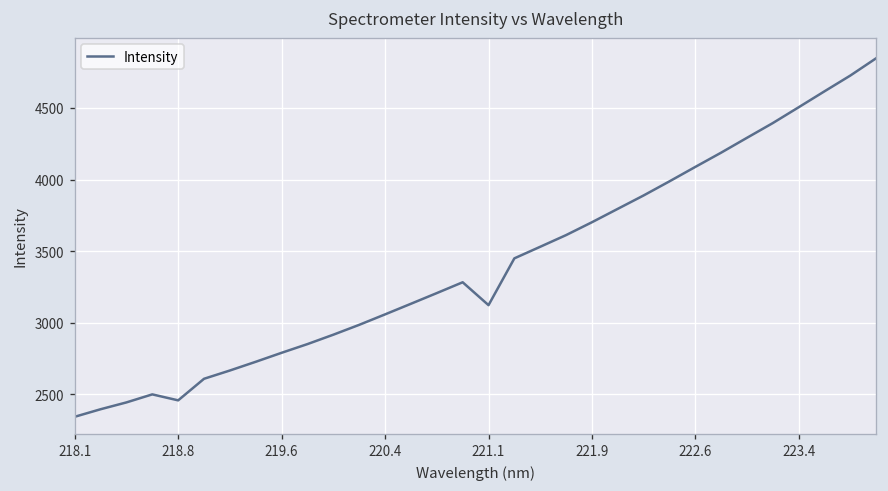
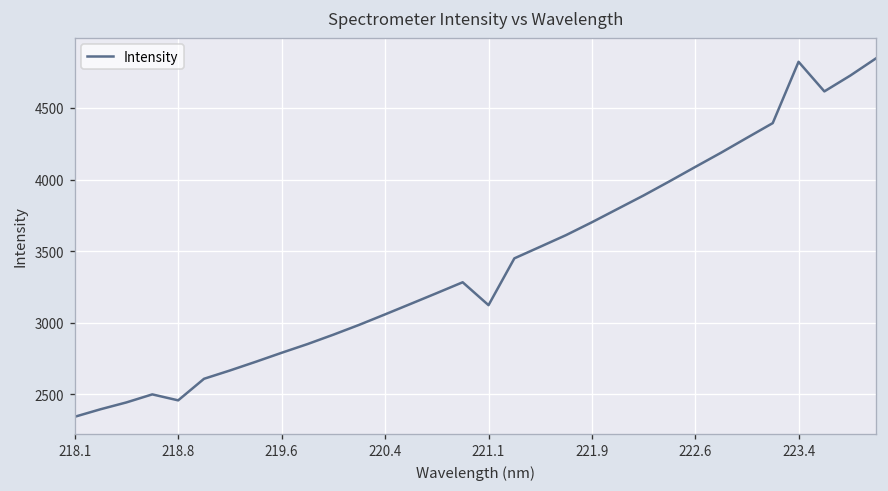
223.4: 4500 -> 4820
